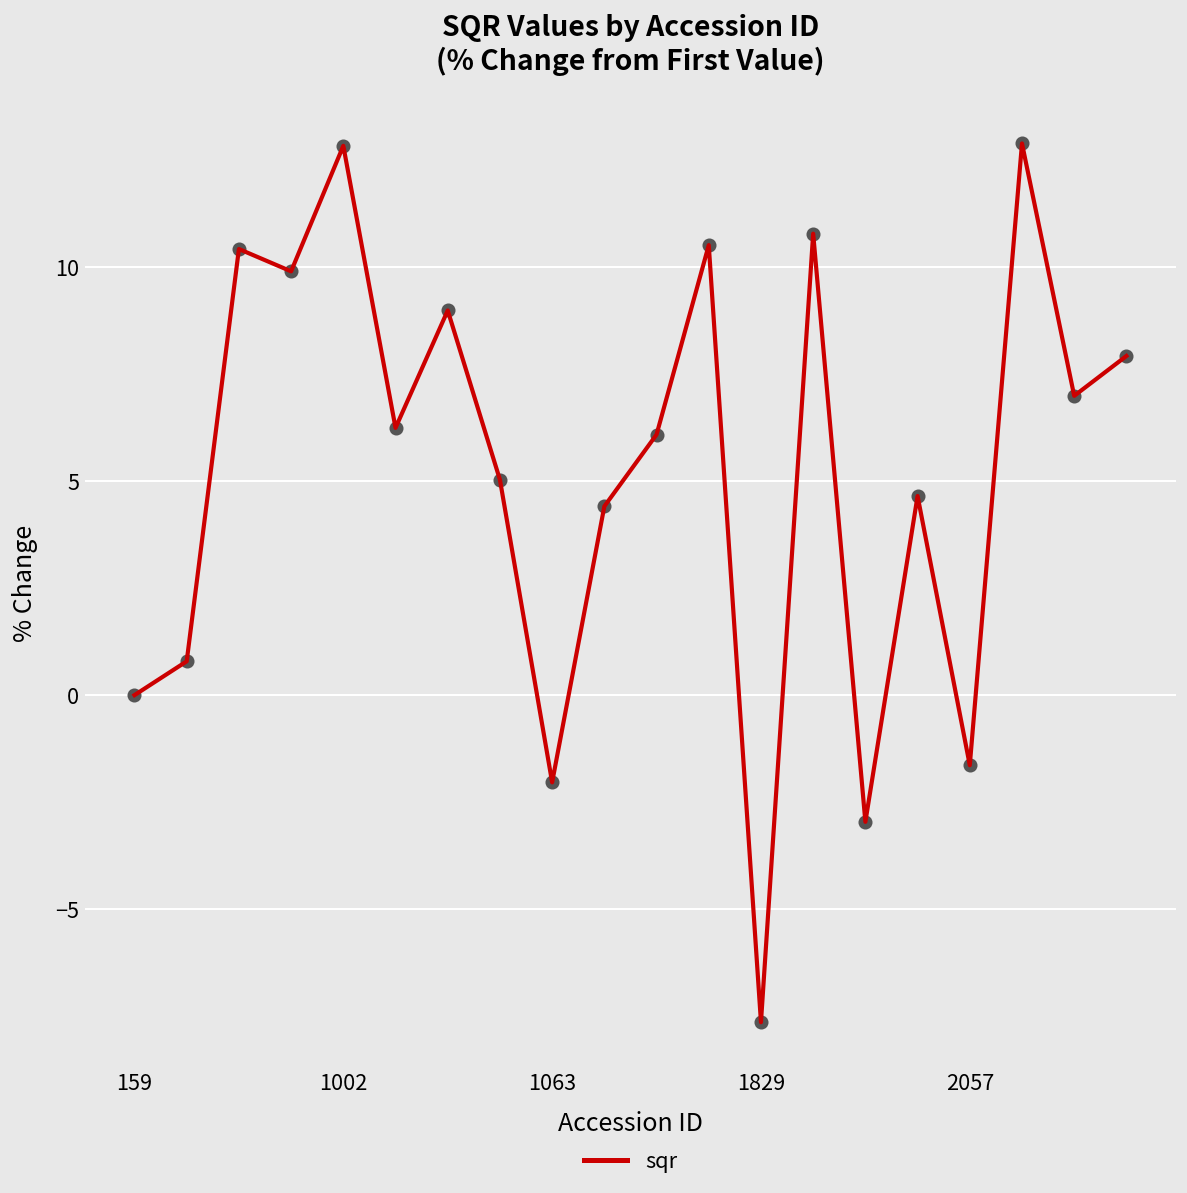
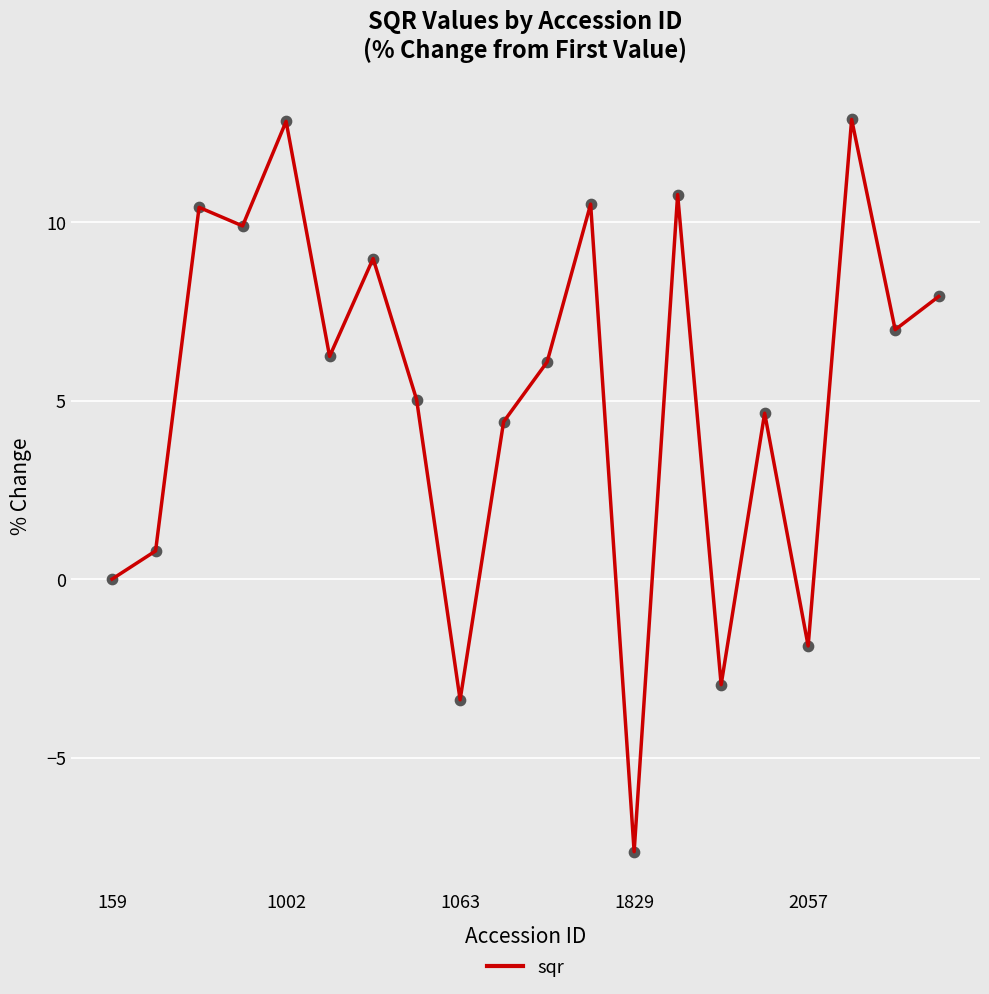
1063: -2.0 -> -3.4
2057: -1.6 -> -1.9
